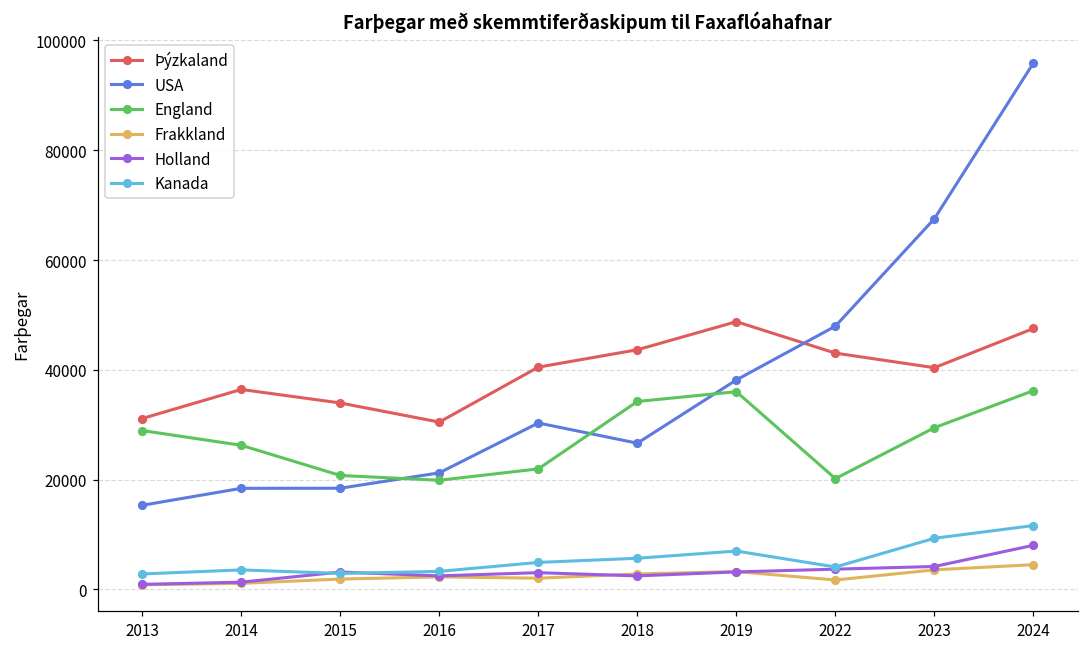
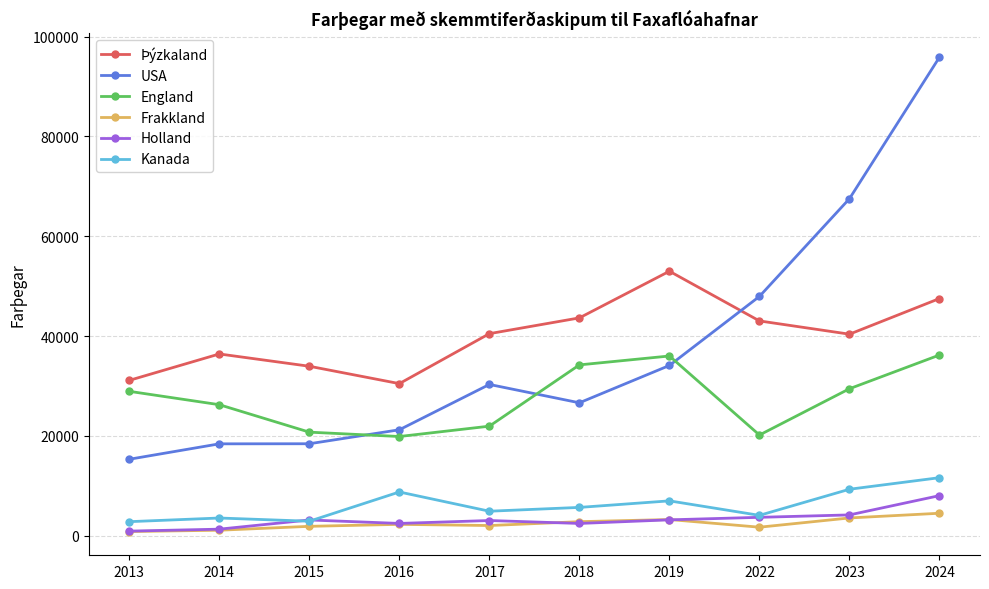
Kanada, 2016: 3000 -> 9000
Þýzkaland, 2019: 49000 -> 53000
USA, 2019: 38000 -> 34000
